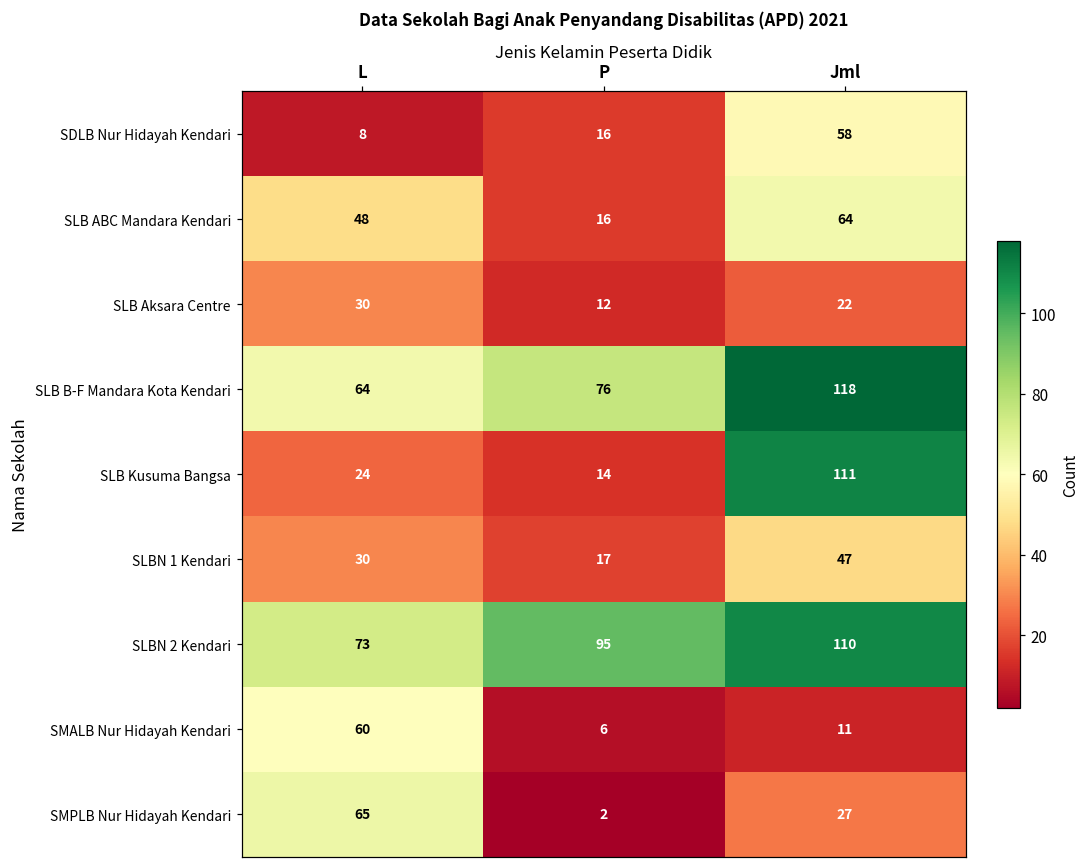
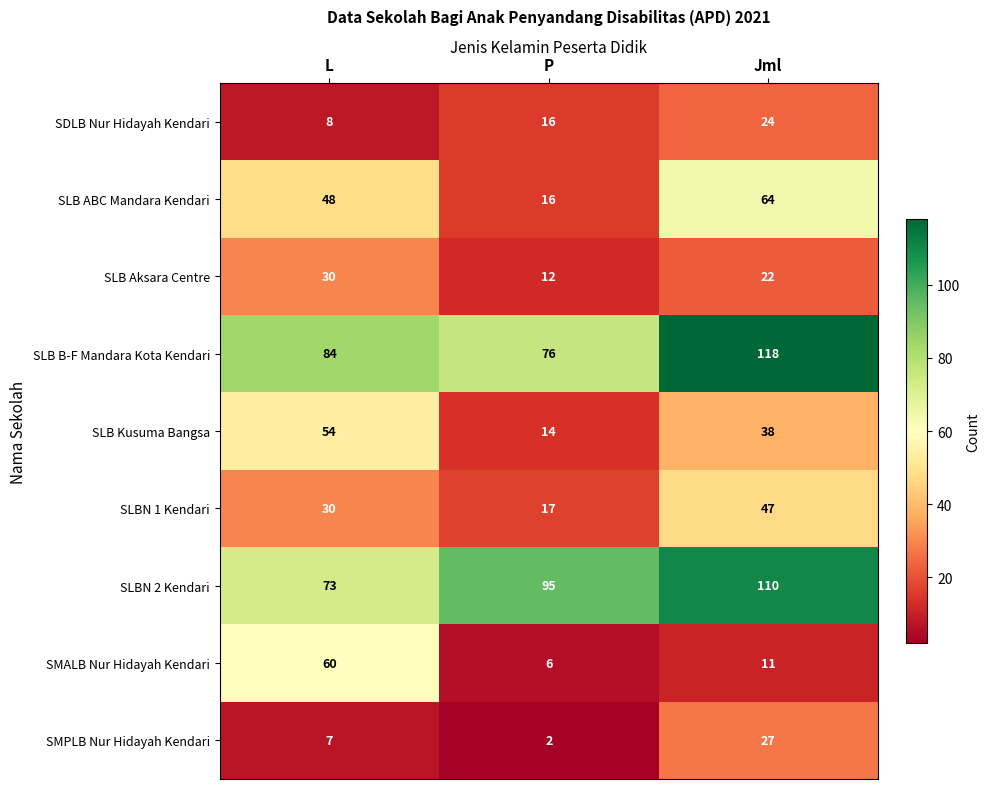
SDLB Nur Hidayah Kendari, Jml: 58 -> 24
SLB B-F Mandara Kota Kendari, L: 64 -> 84
SLB Kusuma Bangsa, L: 24 -> 54
SLB Kusuma Bangsa, Jml: 111 -> 38
SMPLB Nur Hidayah Kendari, L: 65 -> 7
